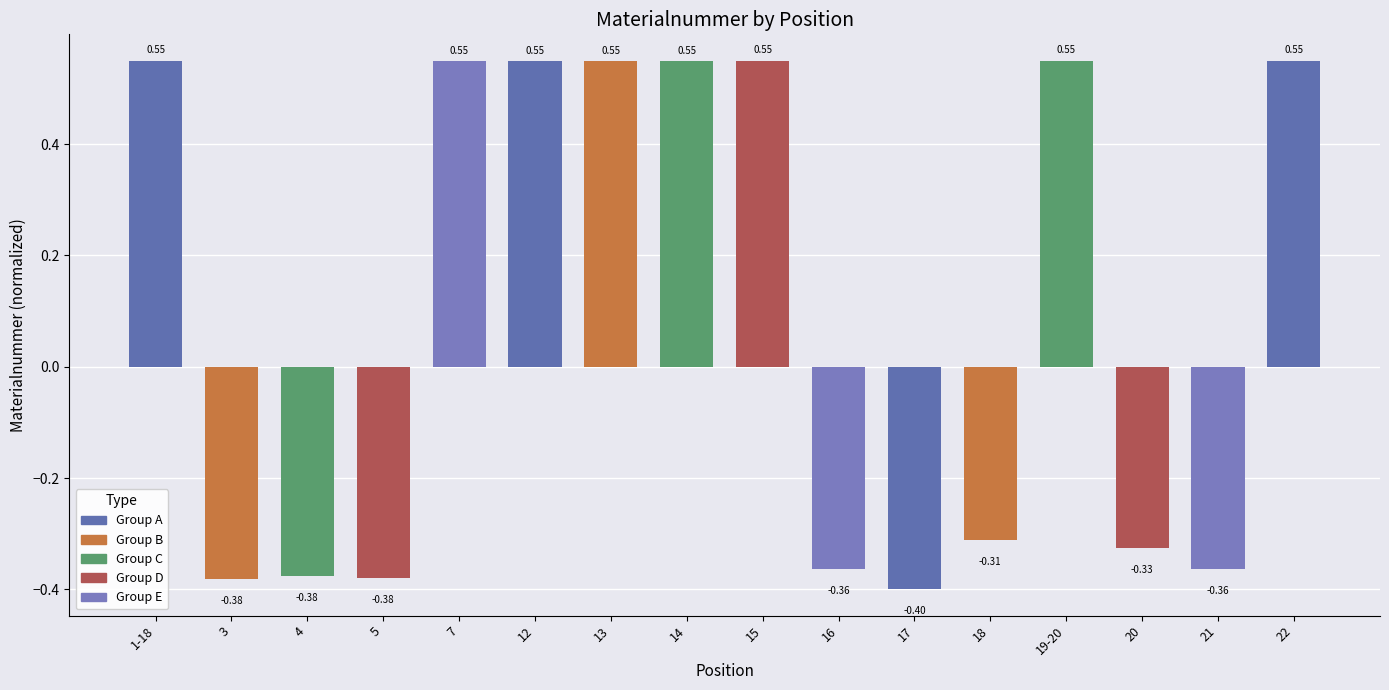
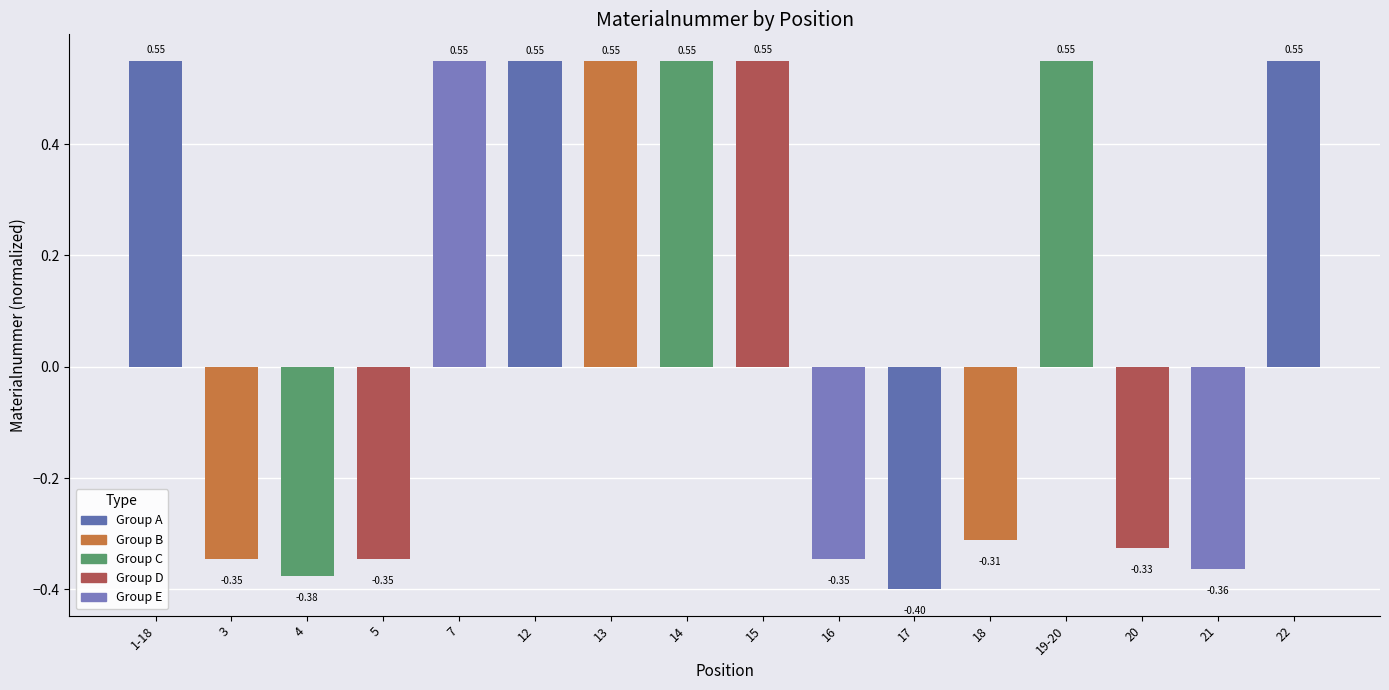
3: -0.38 -> -0.35
5: -0.38 -> -0.35
16: -0.36 -> -0.35
